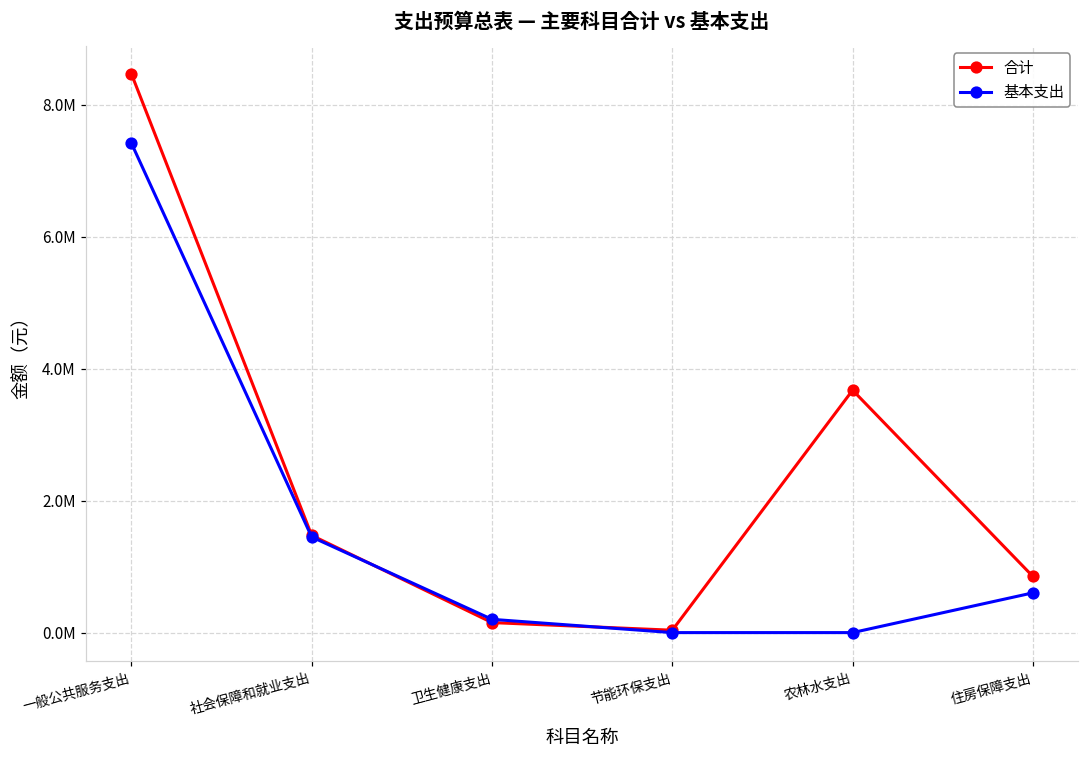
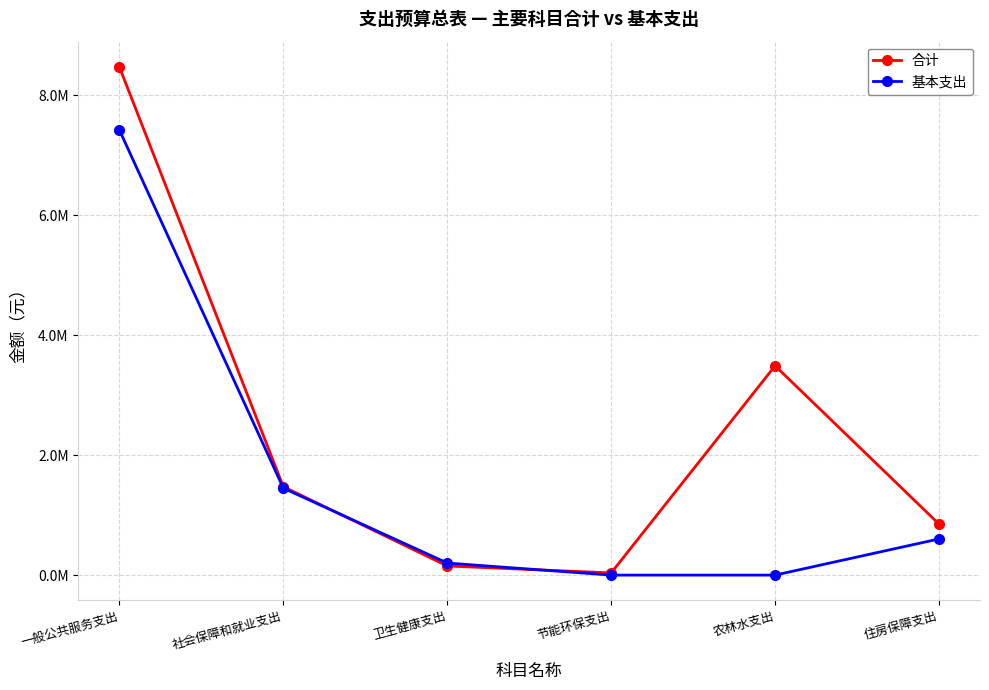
合计, 农林水支出: 3700000 -> 3500000
